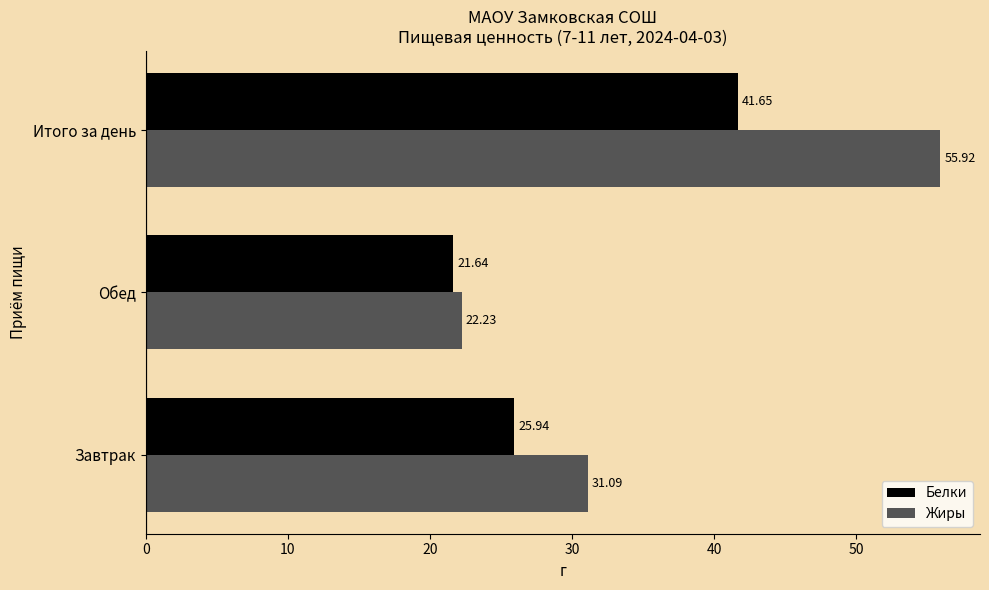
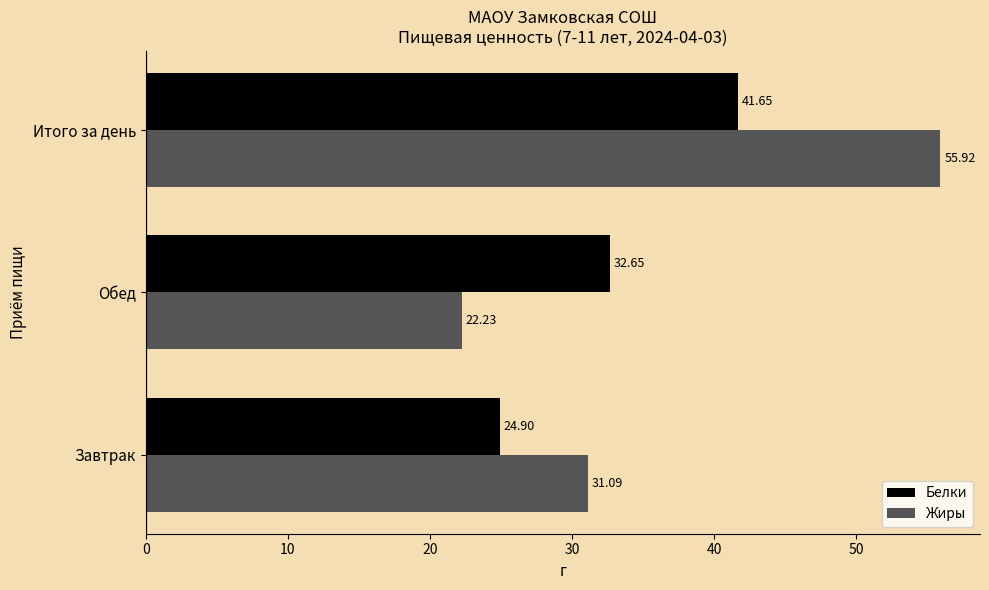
Белки, Обед: 21.64 -> 32.65
Белки, Завтрак: 25.94 -> 24.90
